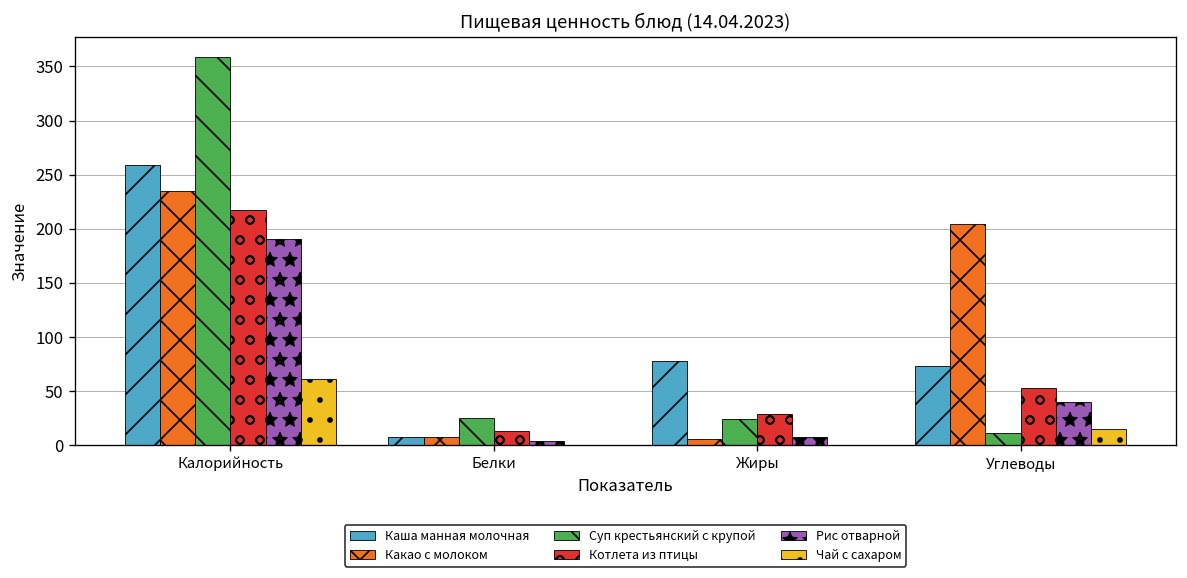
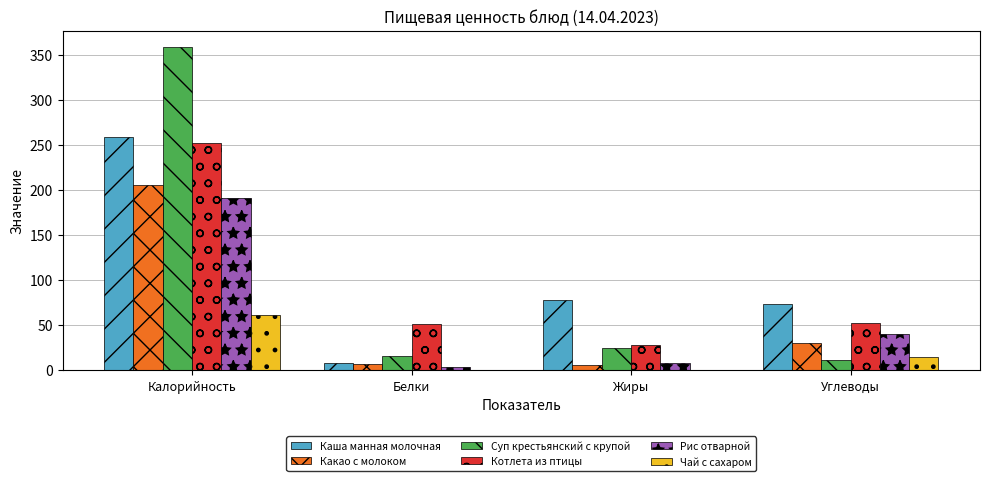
Какао с молоком, Калорийность: 240 -> 210
Котлета из птицы, Калорийность: 220 -> 250
Суп крестьянский с крупой, Белки: 25 -> 15
Котлета из птицы, Белки: 10 -> 50
Какао с молоком, Углеводы: 200 -> 30
